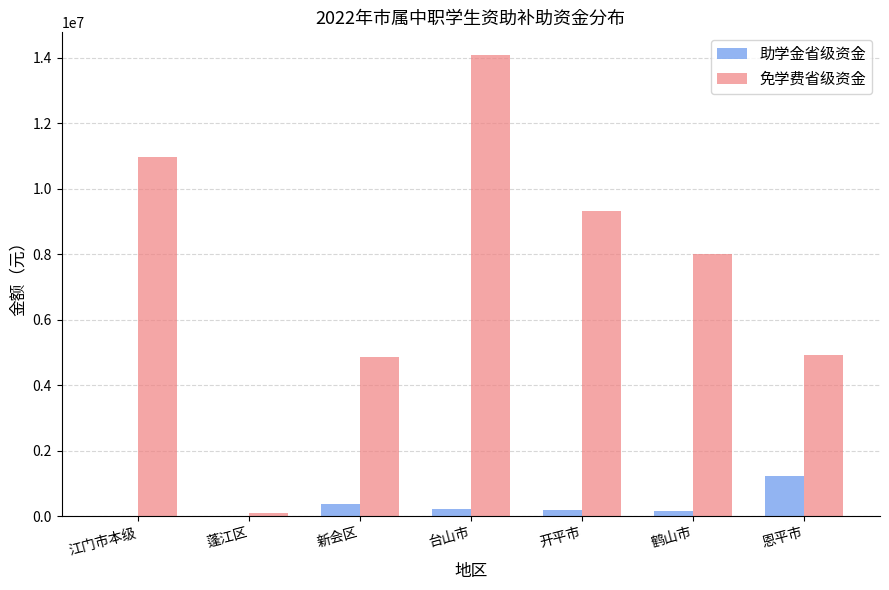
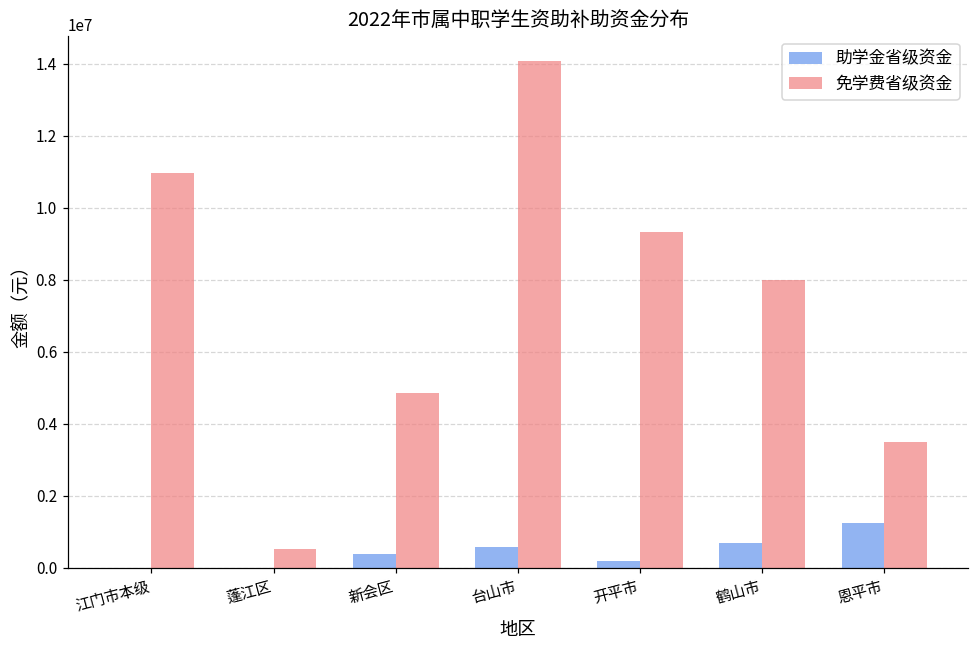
免学费省级资金, 蓬江区: 100000 -> 500000
助学金省级资金, 台山市: 200000 -> 600000
助学金省级资金, 鹤山市: 100000 -> 700000
免学费省级资金, 恩平市: 4900000 -> 3500000
